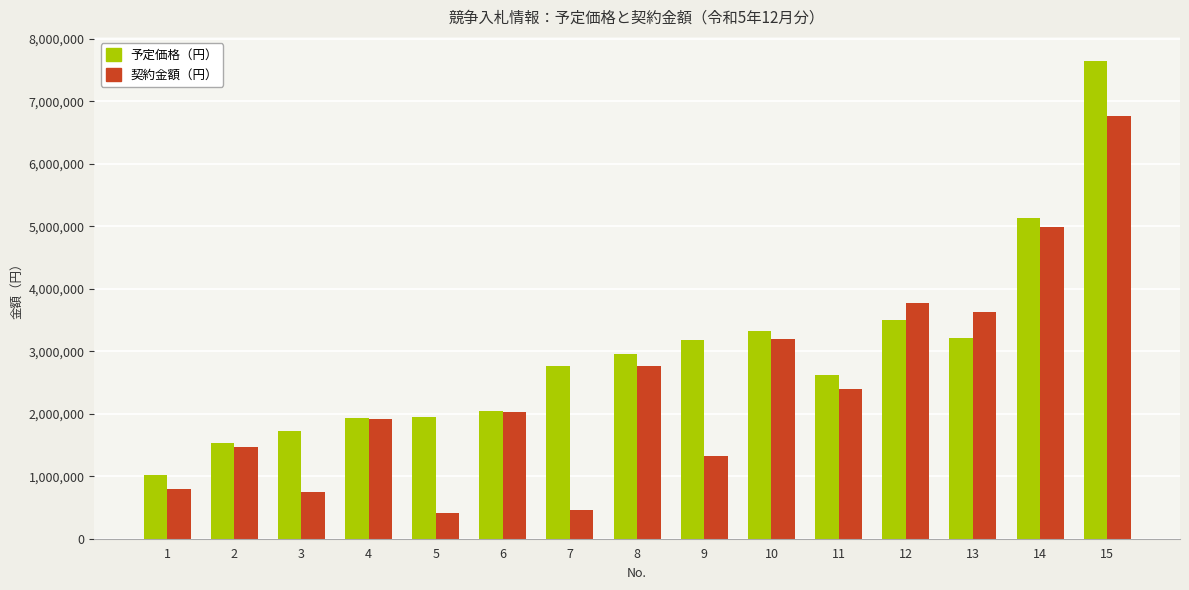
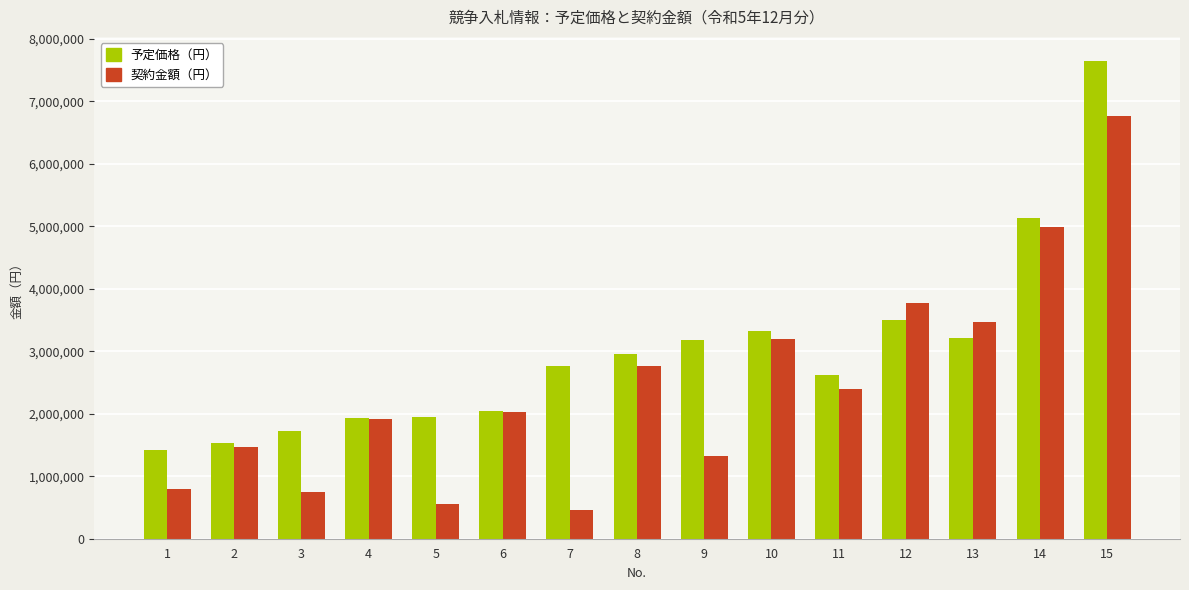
予定価格（円）, 1: 1,000,000 -> 1,400,000
契約金額（円）, 5: 400,000 -> 600,000
契約金額（円）, 13: 3,600,000 -> 3,500,000
